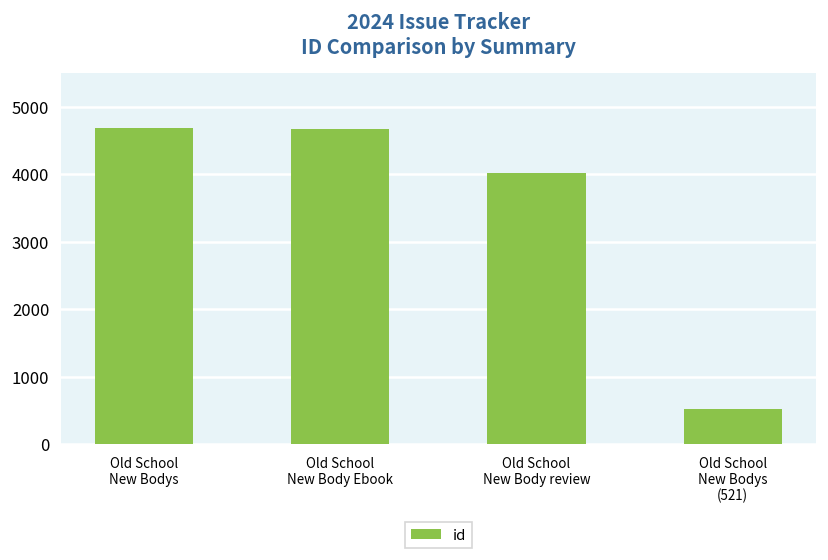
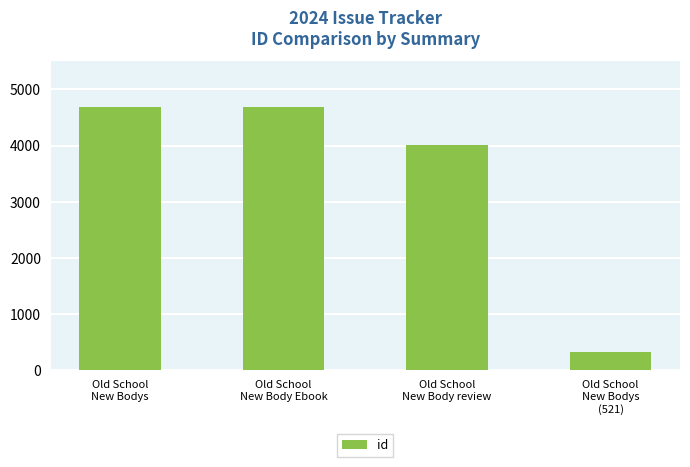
Old School New Bodys (521): 500 -> 300
